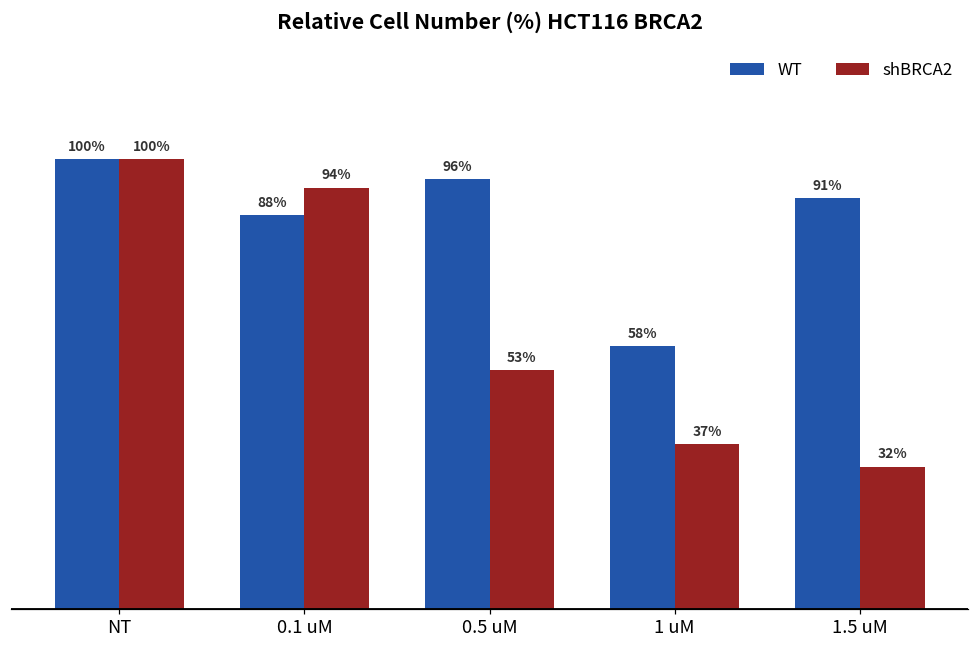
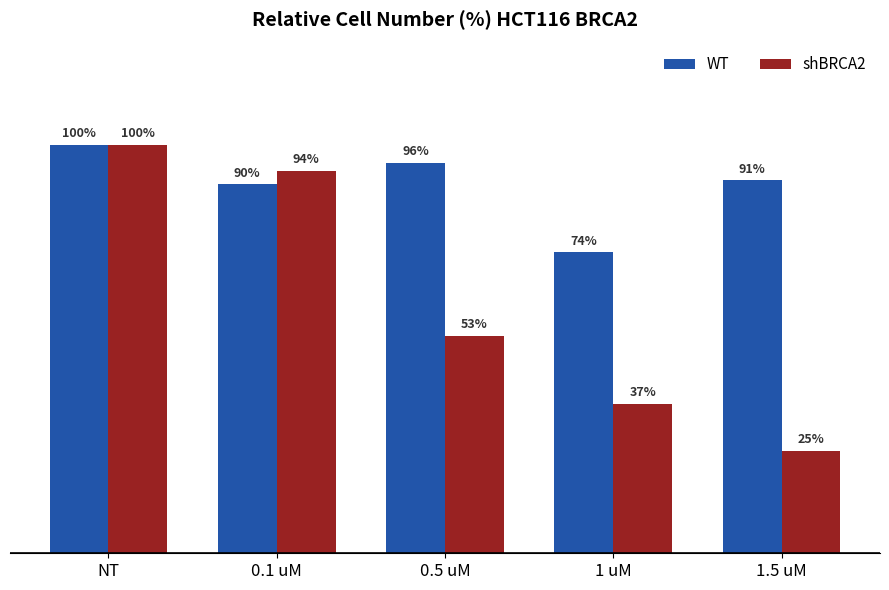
WT, 0.1 uM: 88% -> 90%
WT, 1 uM: 58% -> 74%
shBRCA2, 1.5 uM: 32% -> 25%
